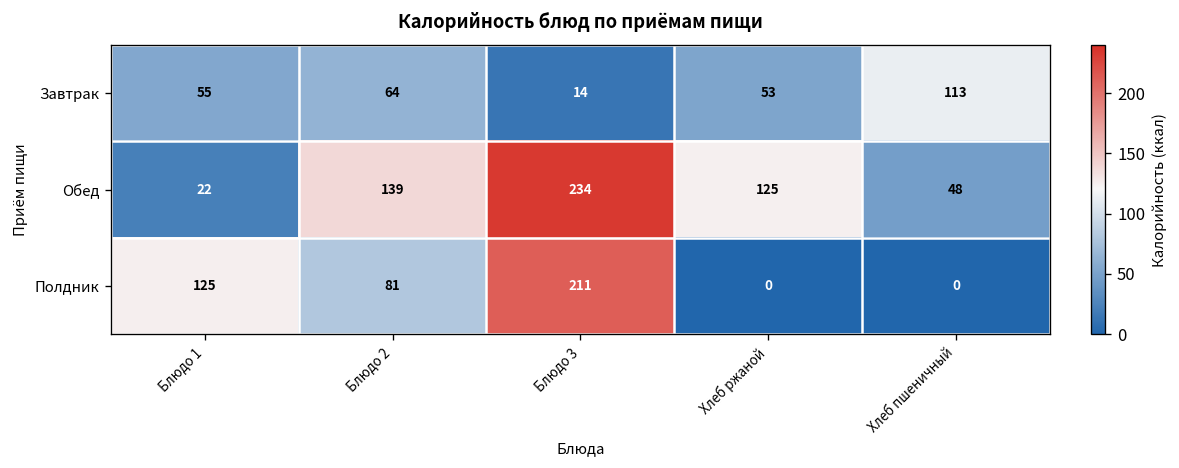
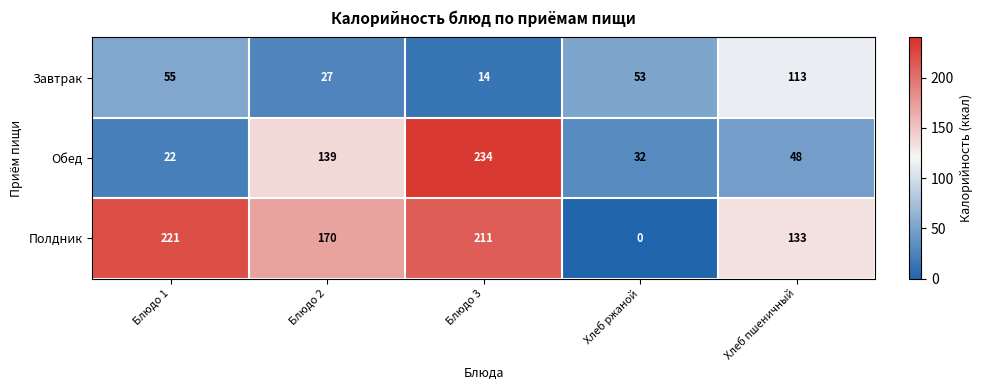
Завтрак, Блюдо 2: 64 -> 27
Обед, Хлеб ржаной: 125 -> 32
Полдник, Блюдо 1: 125 -> 221
Полдник, Блюдо 2: 81 -> 170
Полдник, Хлеб пшеничный: 0 -> 133
